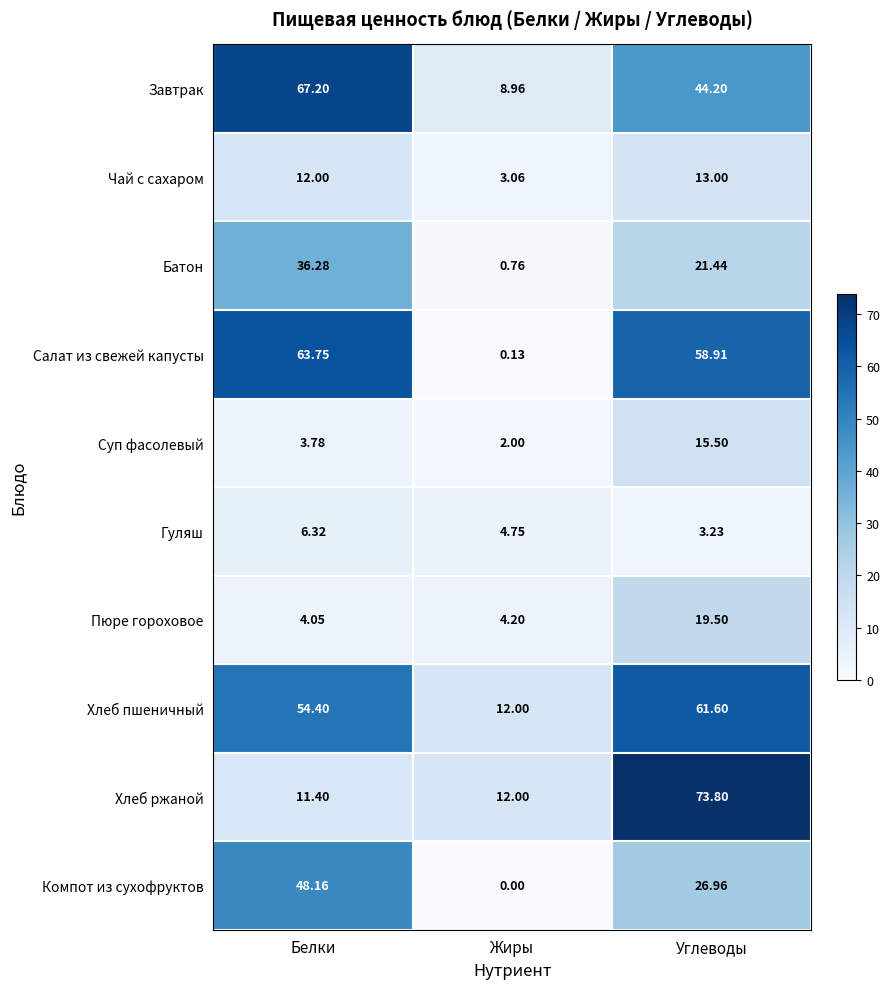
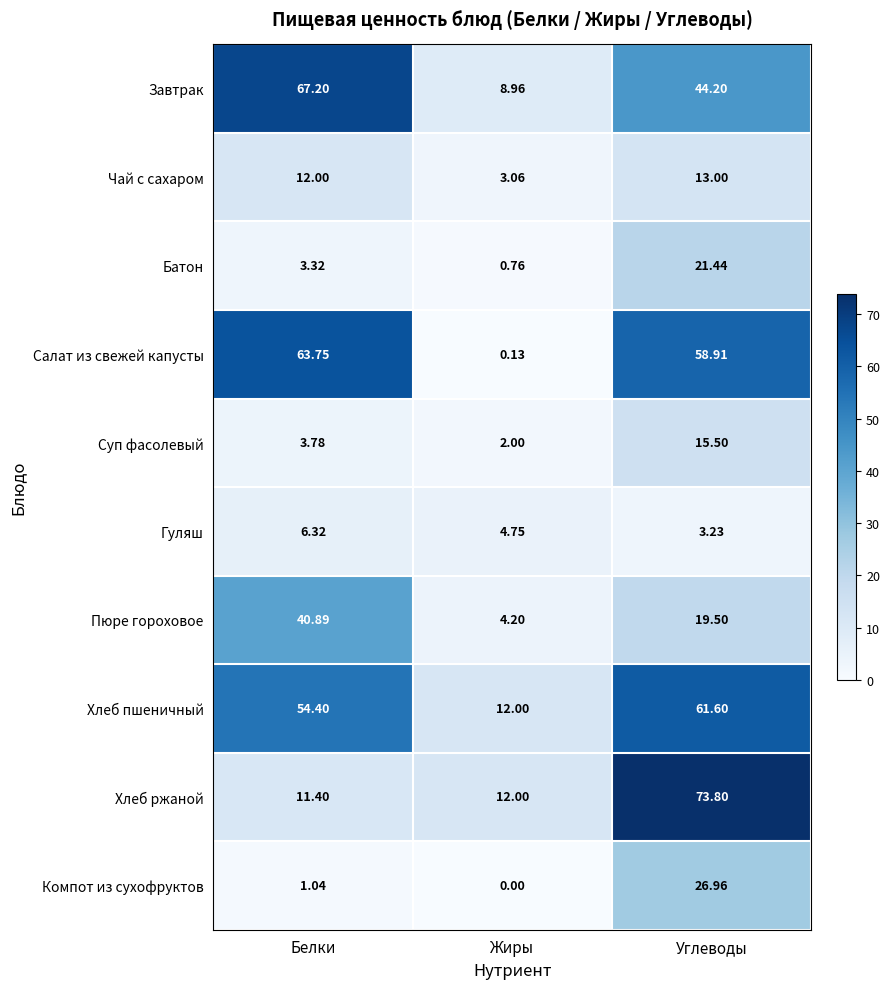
Батон, Белки: 36.28 -> 3.32
Пюре гороховое, Белки: 4.05 -> 40.89
Компот из сухофруктов, Белки: 48.16 -> 1.04
